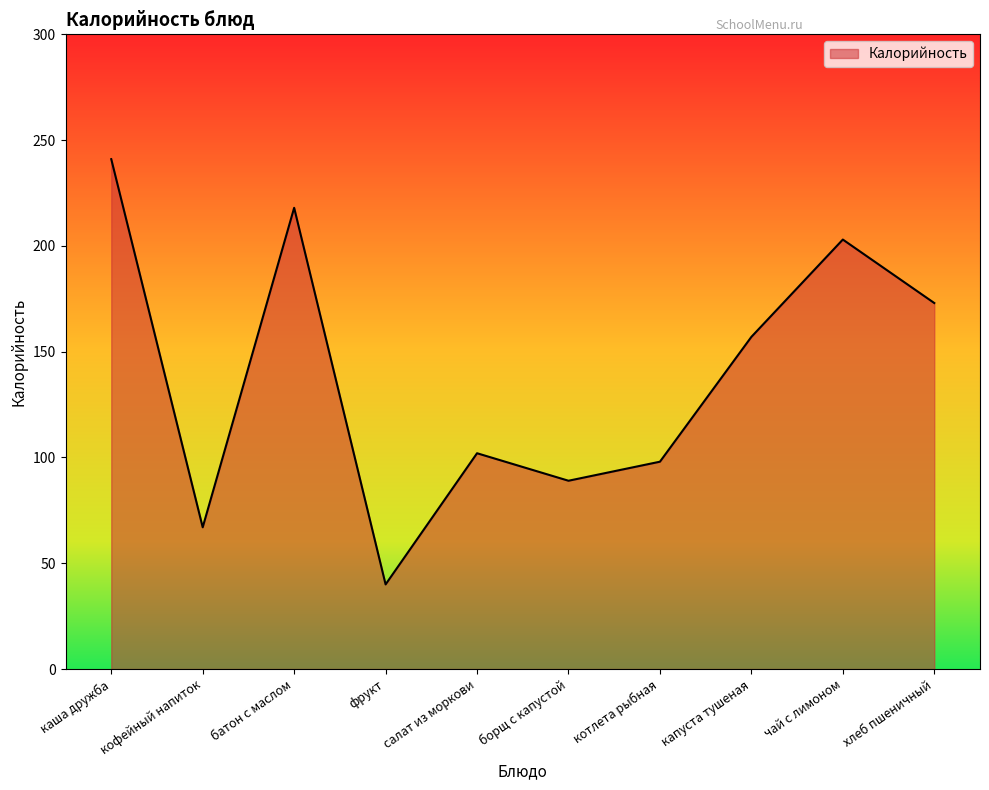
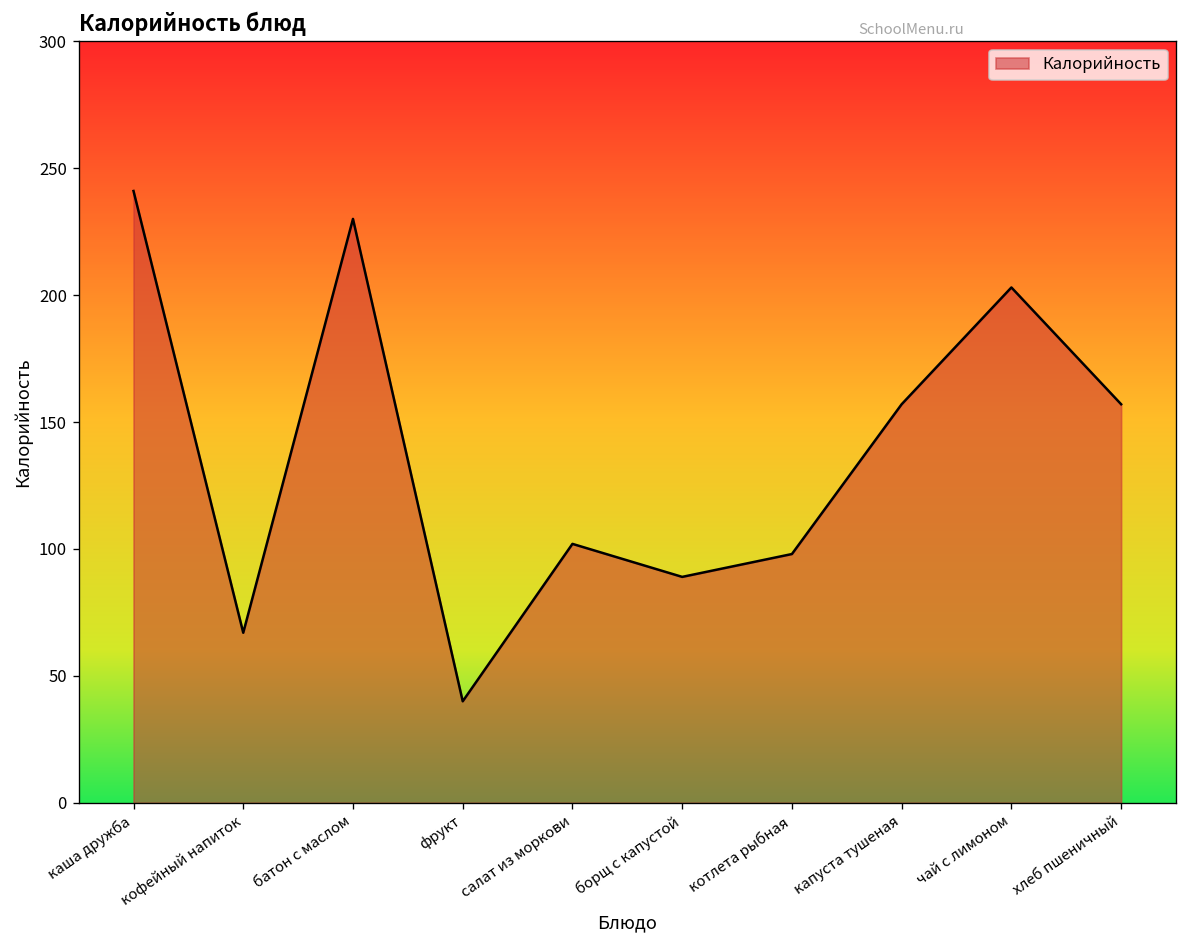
батон с маслом: 218 -> 230
хлеб пшеничный: 173 -> 157
